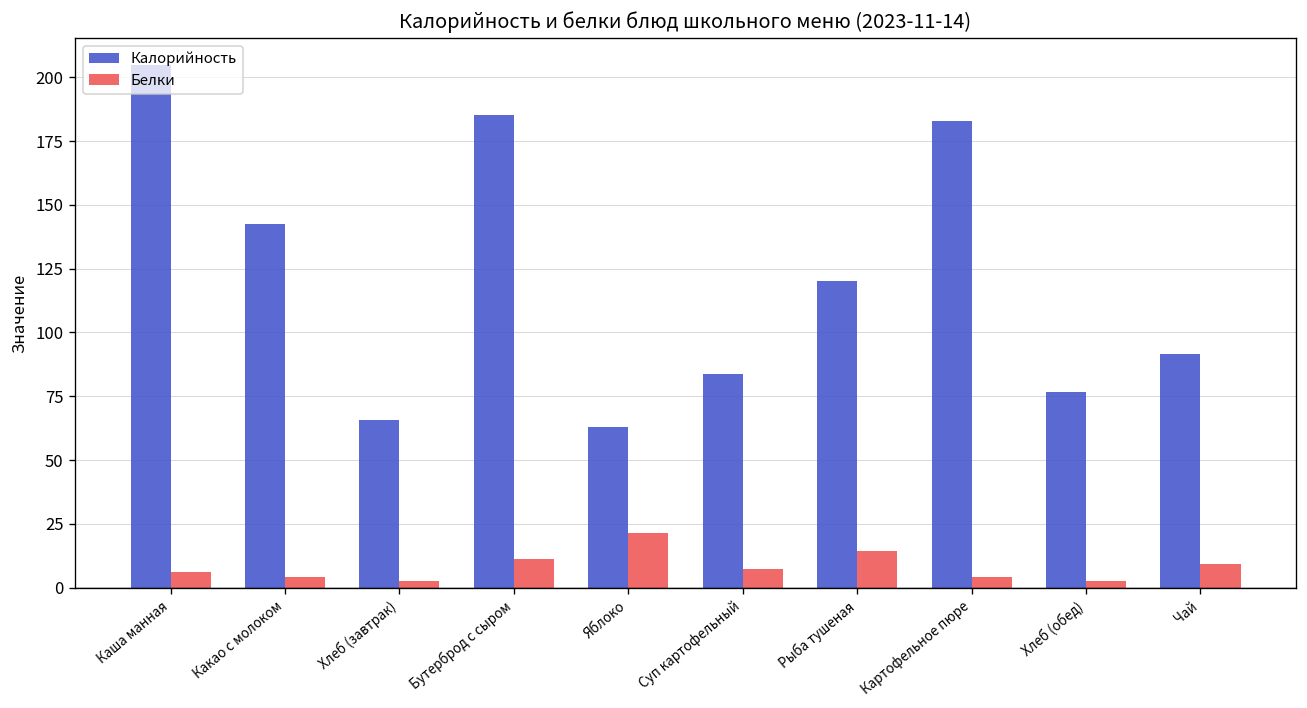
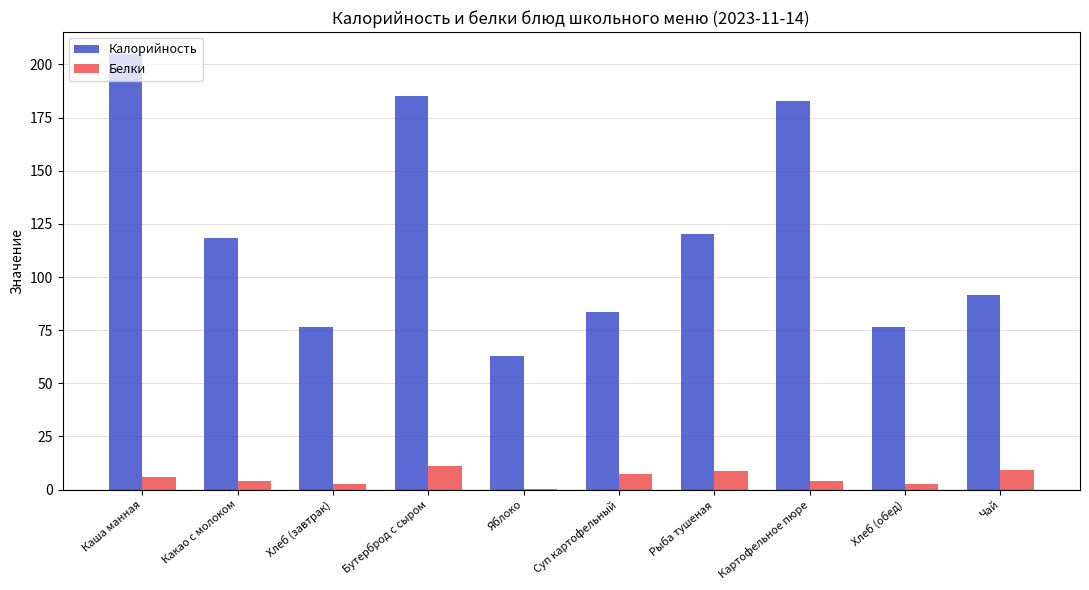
Калорийность, Какао с молоком: 143 -> 119
Калорийность, Хлеб (завтрак): 66 -> 77
Белки, Яблоко: 22 -> 0
Белки, Рыба тушеная: 14 -> 9
